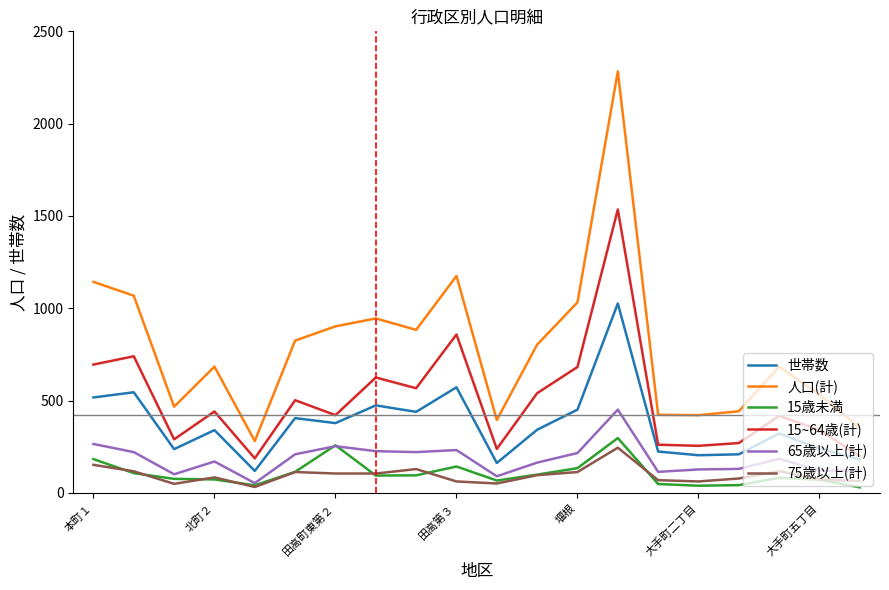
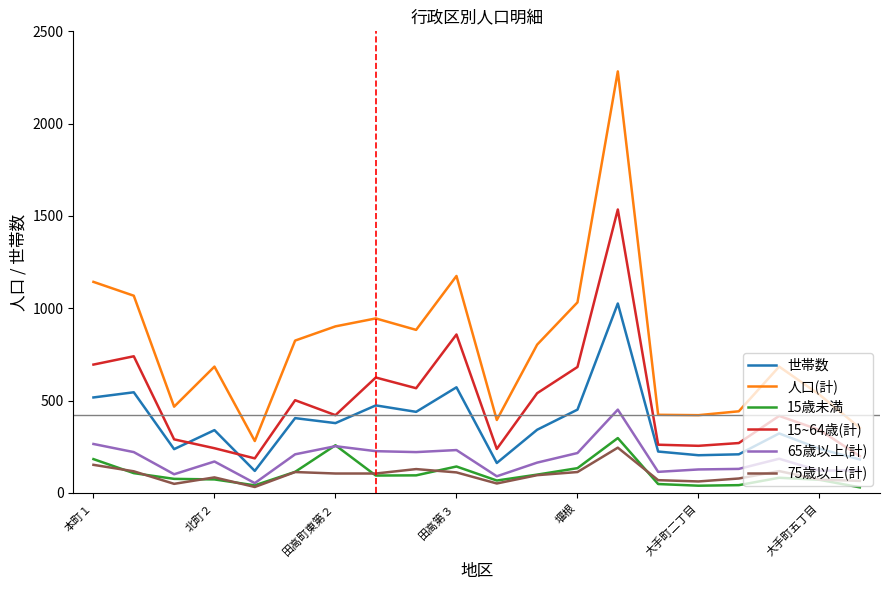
15~64歳(計), 北町２: 440 -> 240
75歳以上(計), 田高第３: 60 -> 110
